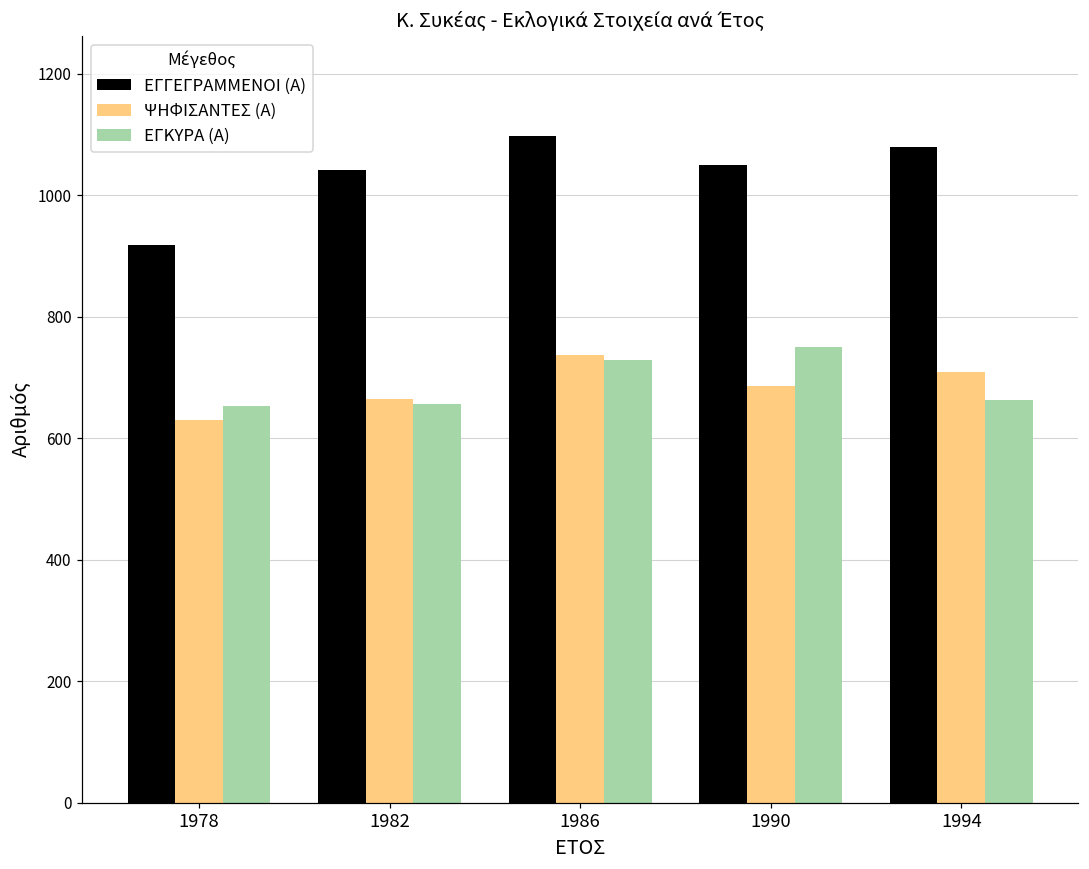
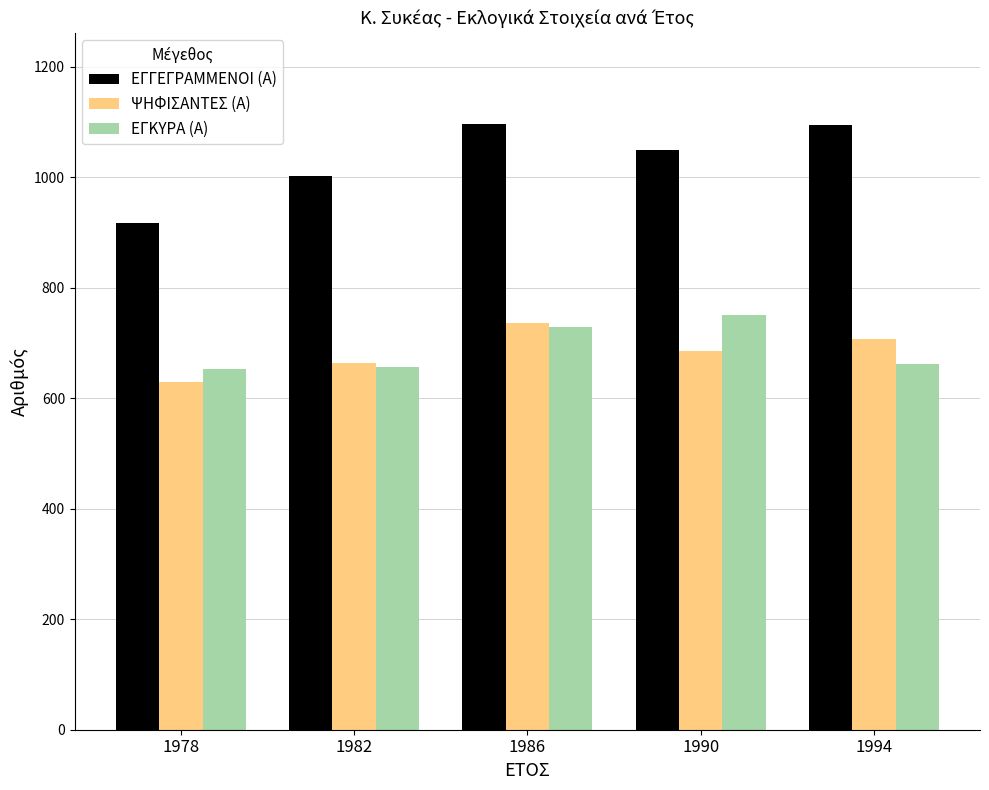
ΕΓΓΕΓΡΑΜΜΕΝΟΙ (Α), 1982: 1040 -> 1000
ΕΓΓΕΓΡΑΜΜΕΝΟΙ (Α), 1994: 1080 -> 1090
